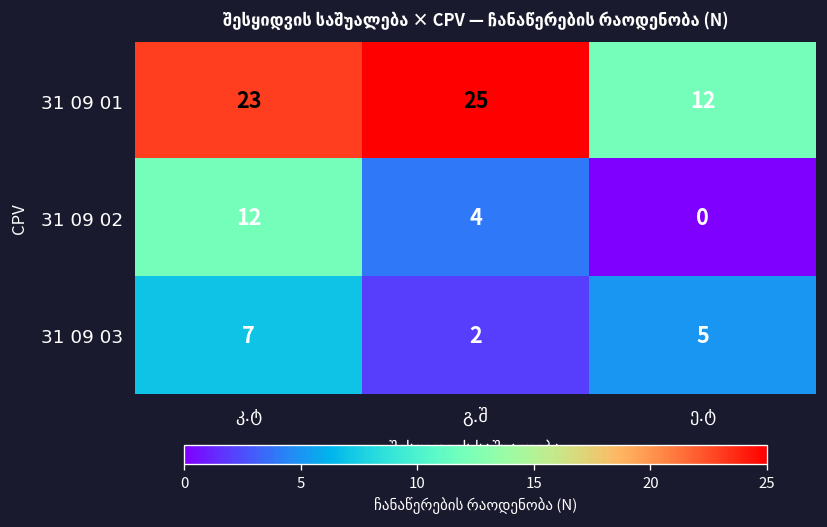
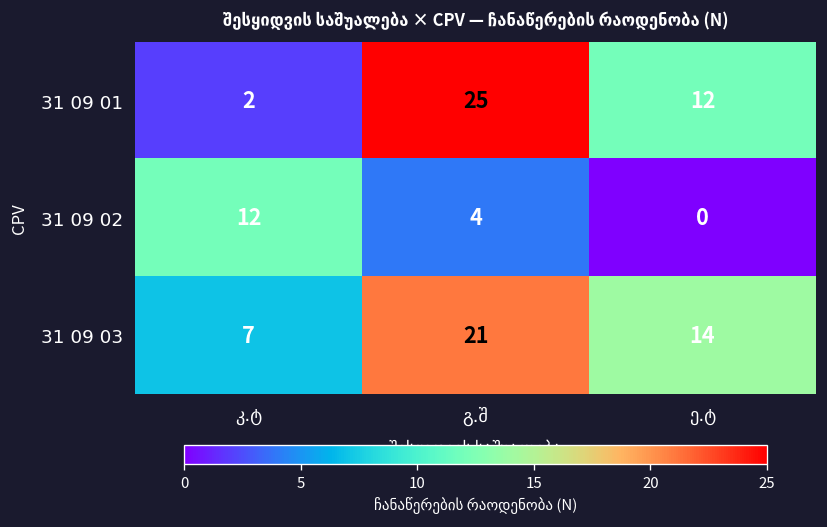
31 09 01, კ.ტ: 23 -> 2
31 09 03, გ.შ: 2 -> 21
31 09 03, ე.ტ: 5 -> 14
